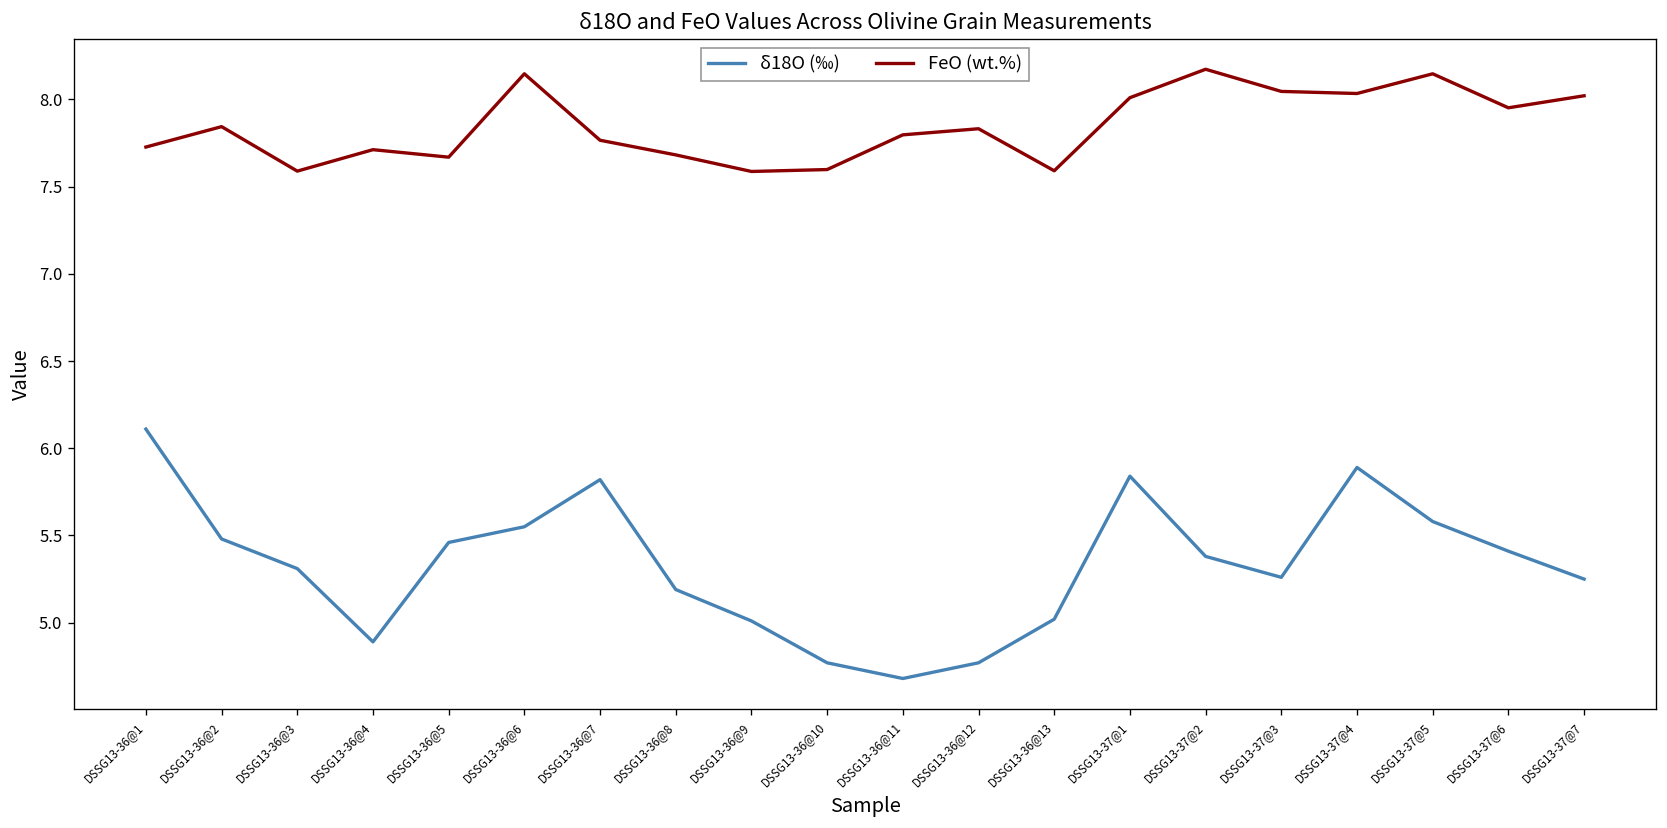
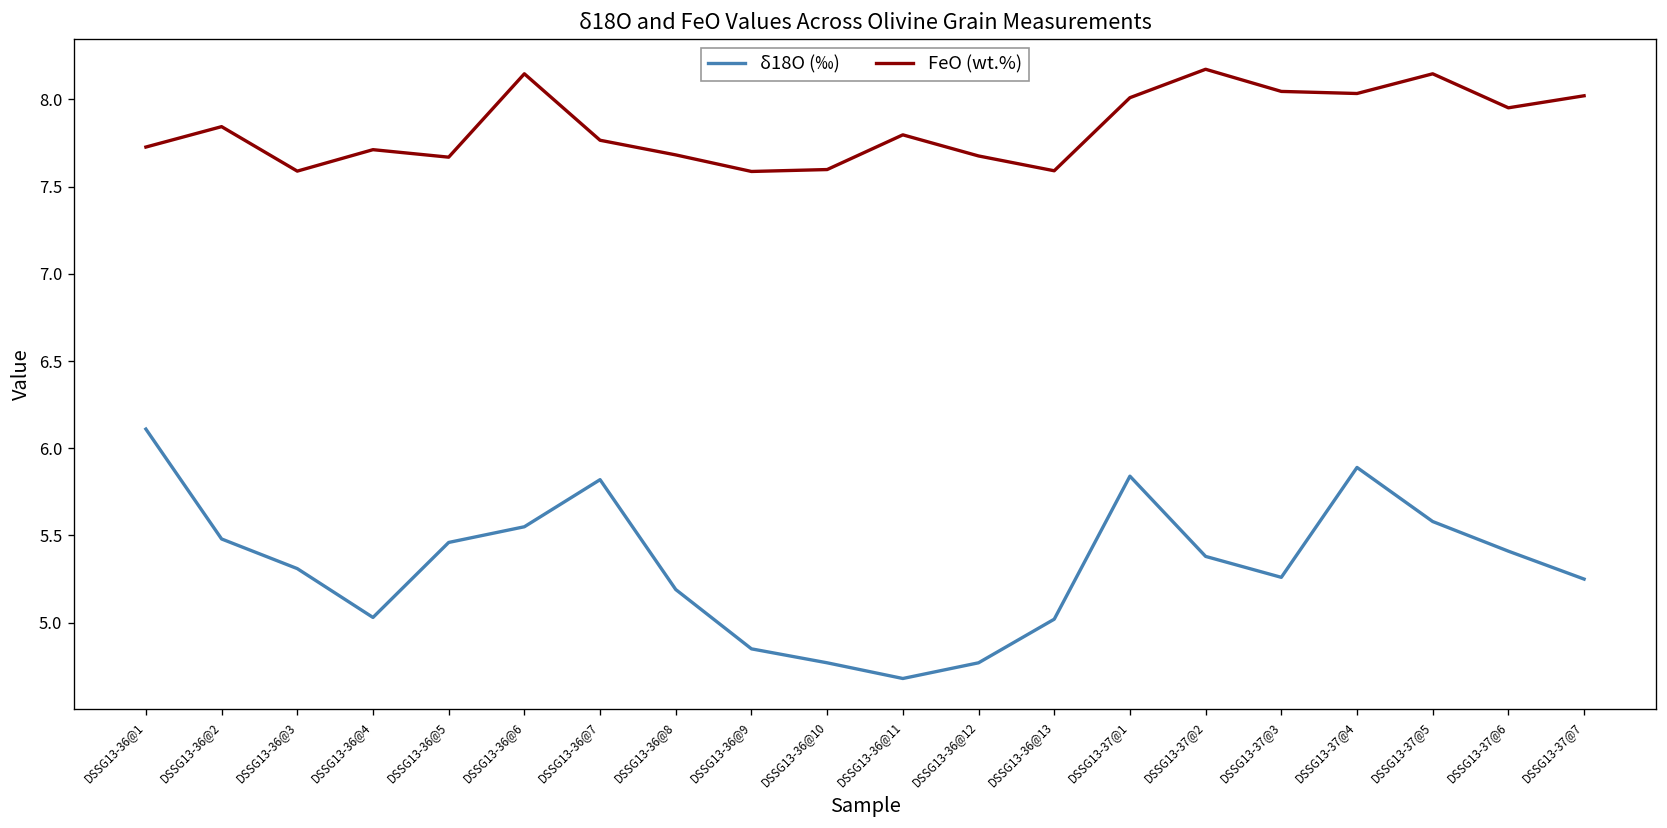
δ18O (‰), DSSG13-36@4: 4.89 -> 5.03
δ18O (‰), DSSG13-36@9: 5.01 -> 4.85
FeO (wt.%), DSSG13-36@12: 7.83 -> 7.68
